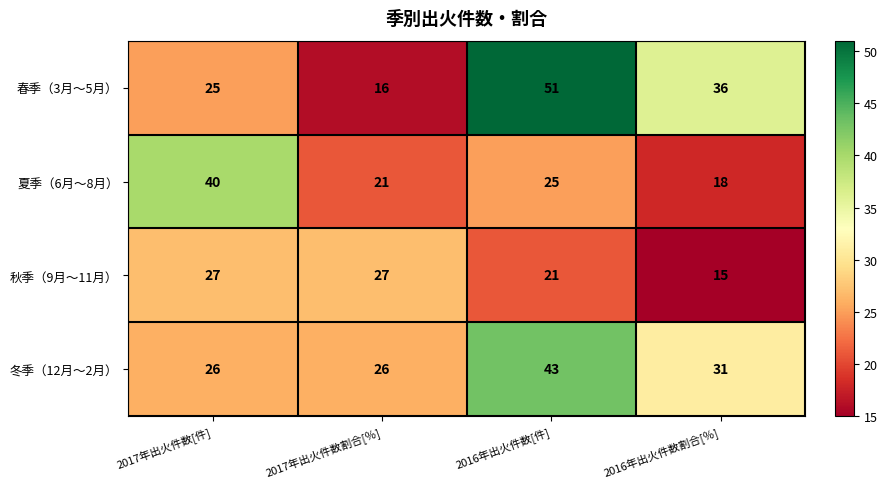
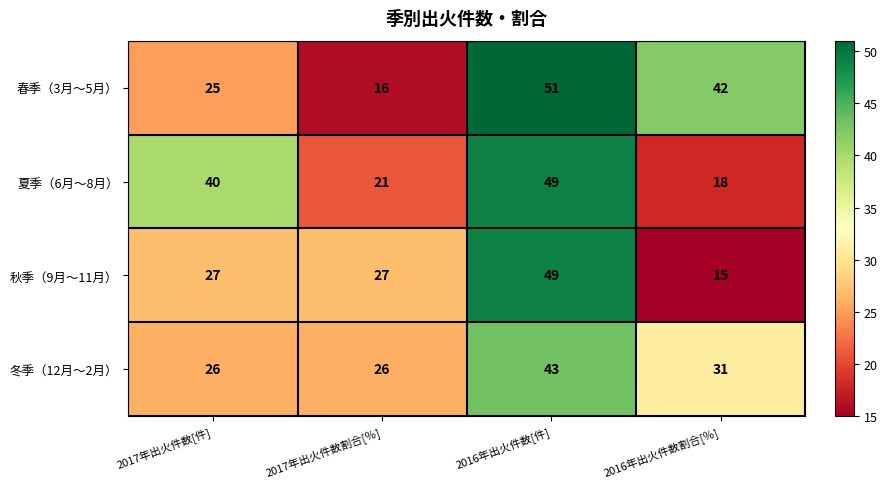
春季（3月～5月）, 2016年出火件数割合[％]: 36 -> 42
夏季（6月～8月）, 2016年出火件数[件]: 25 -> 49
秋季（9月～11月）, 2016年出火件数[件]: 21 -> 49
